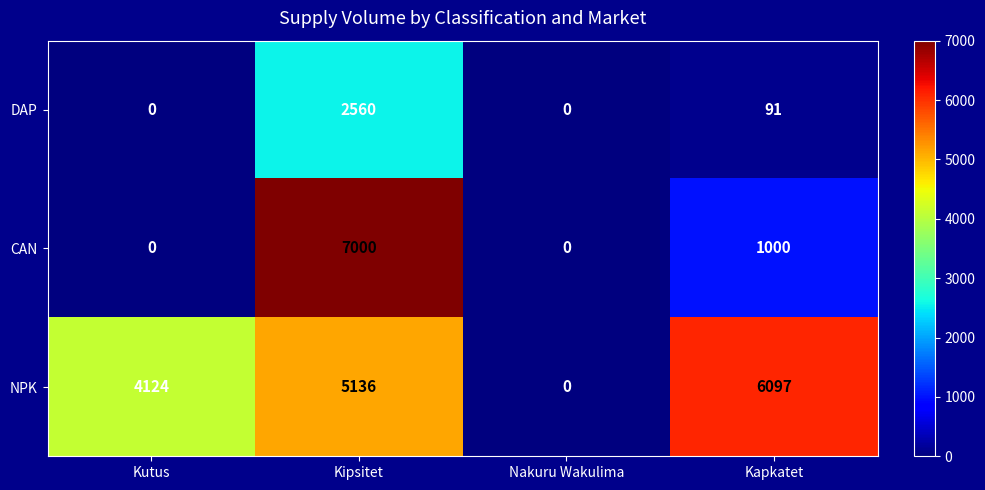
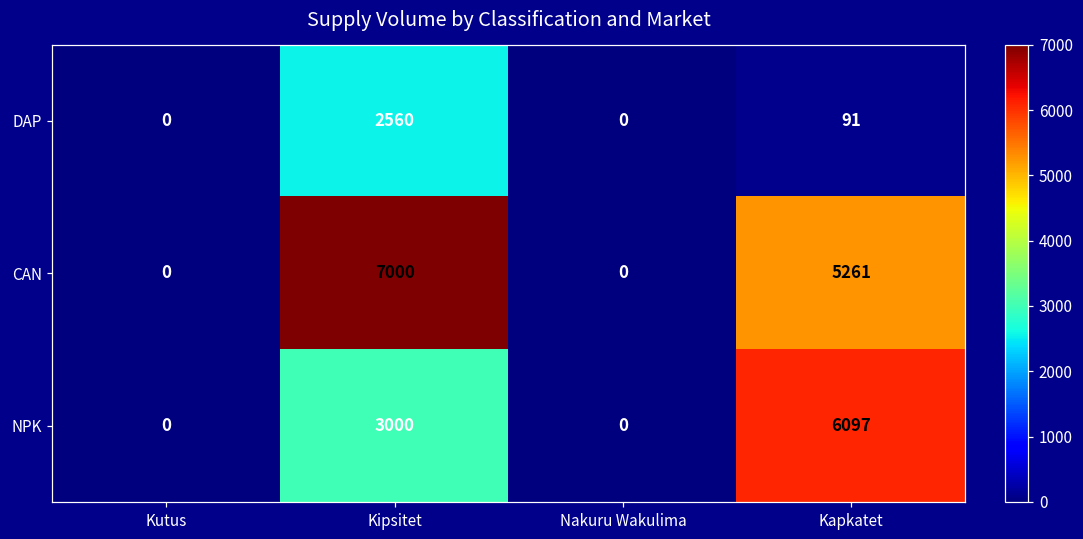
CAN, Kapkatet: 1000 -> 5261
NPK, Kutus: 4124 -> 0
NPK, Kipsitet: 5136 -> 3000
